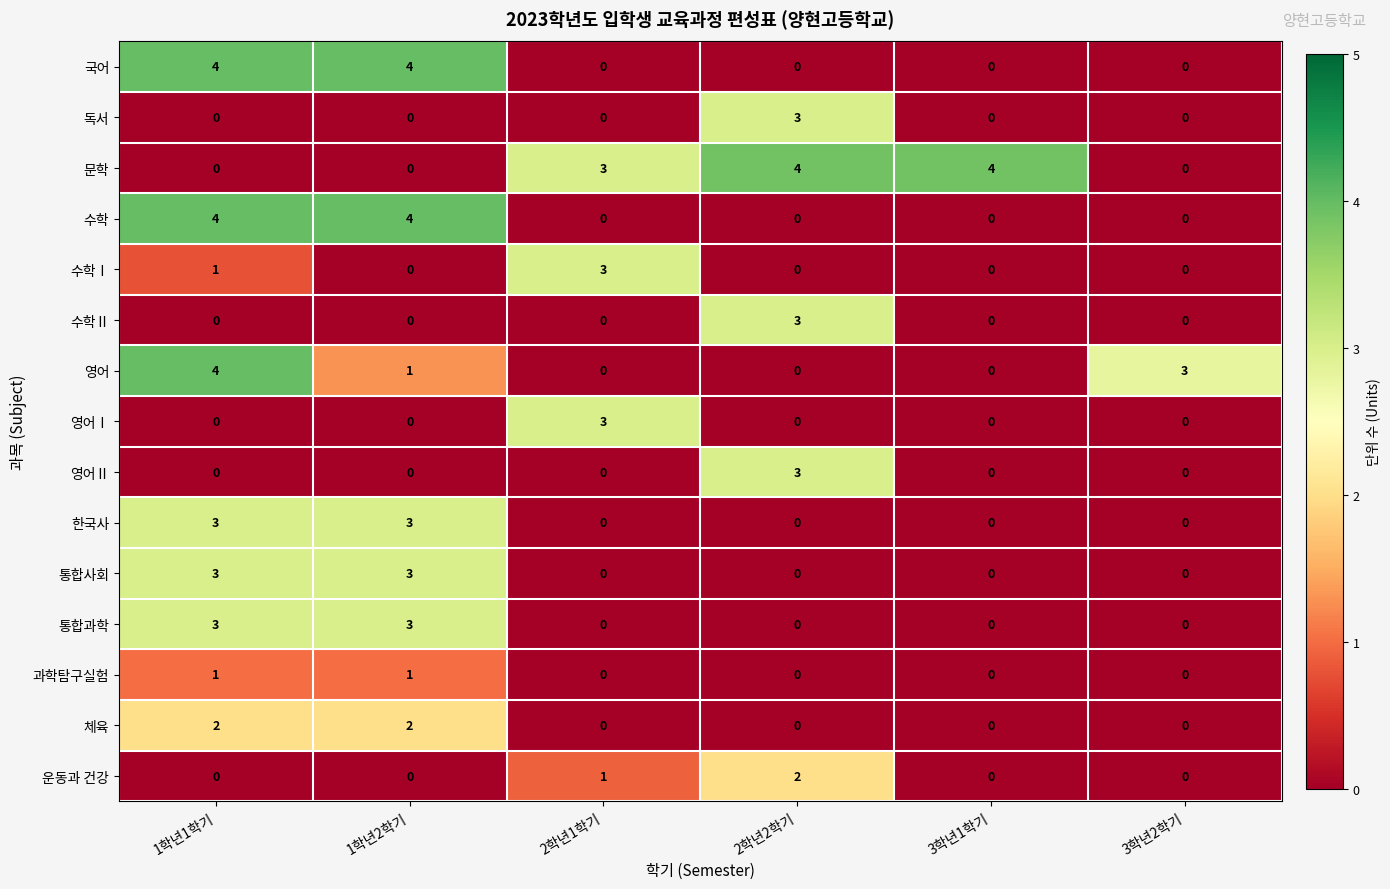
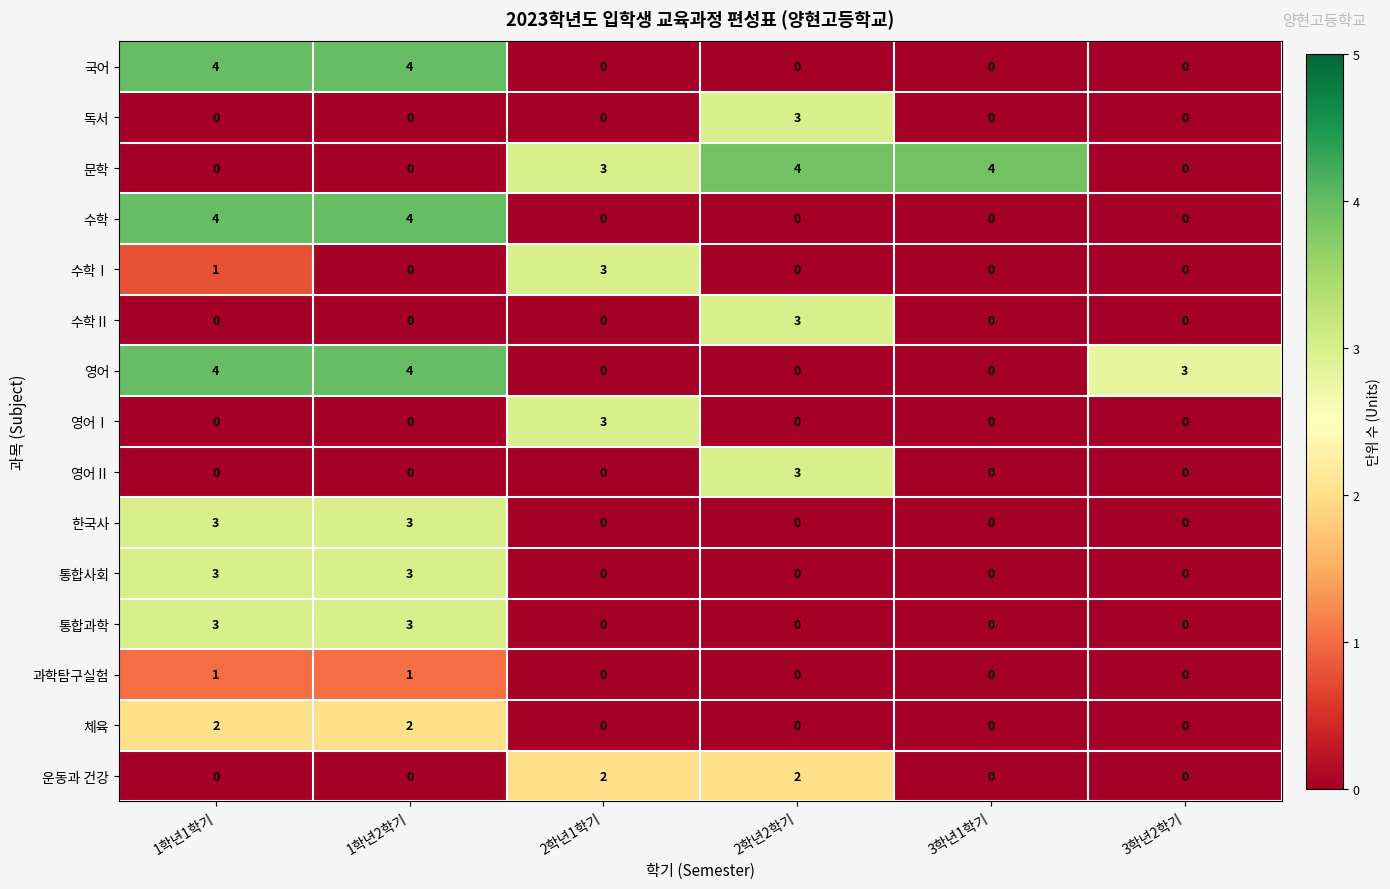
영어, 1학년2학기: 1 -> 4
운동과 건강, 2학년1학기: 1 -> 2
